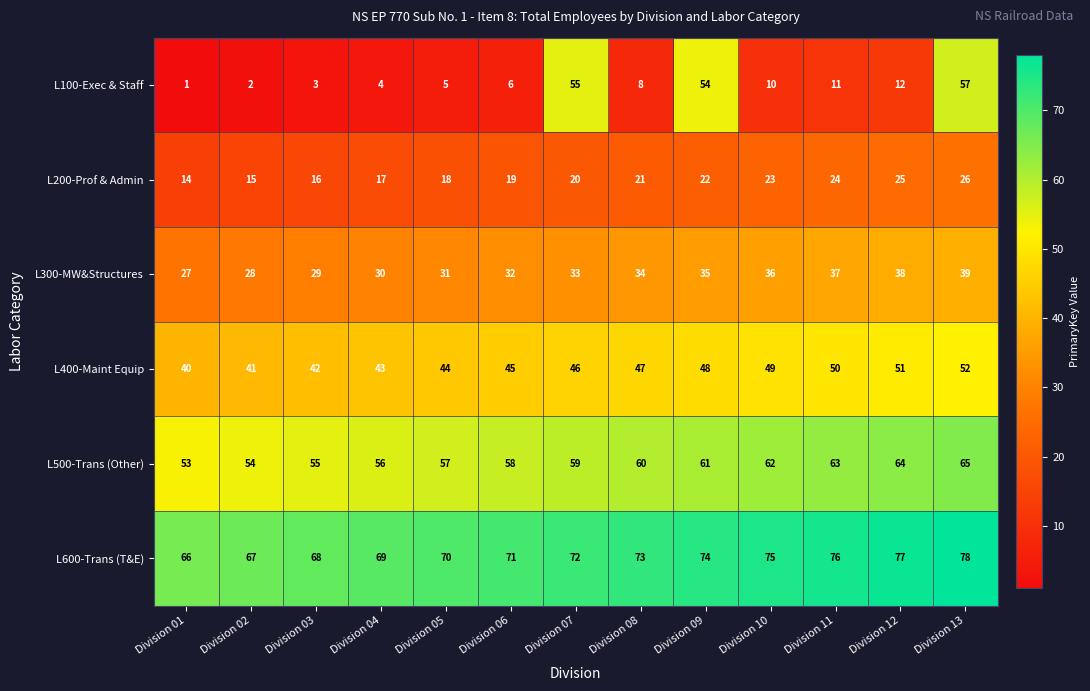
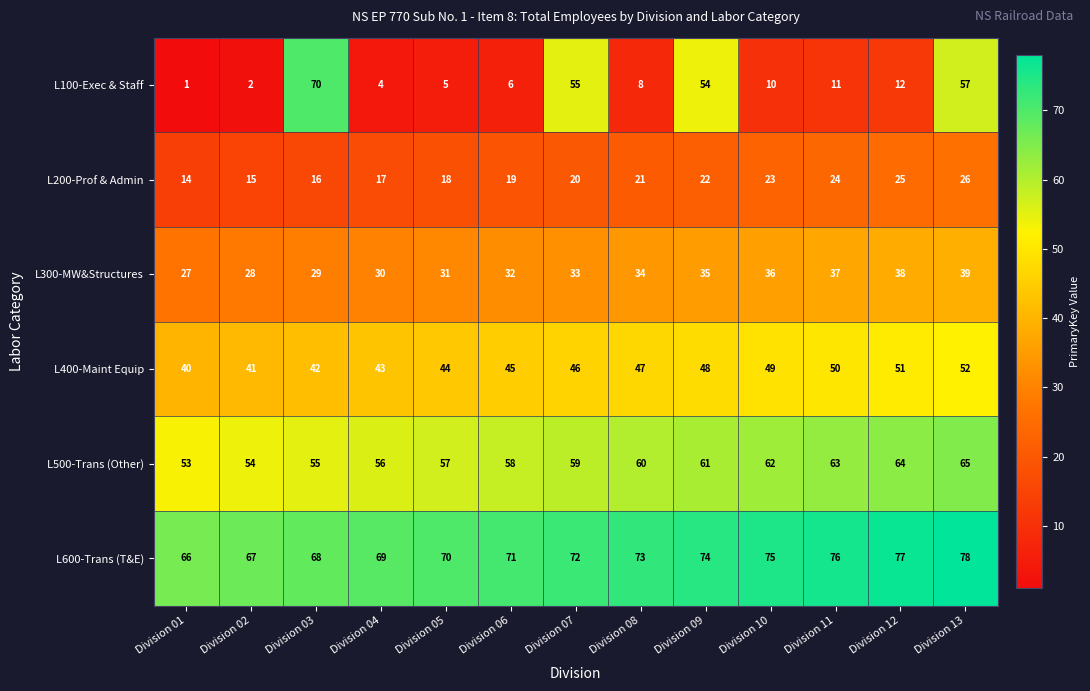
L100-Exec & Staff, Division 03: 3 -> 70
